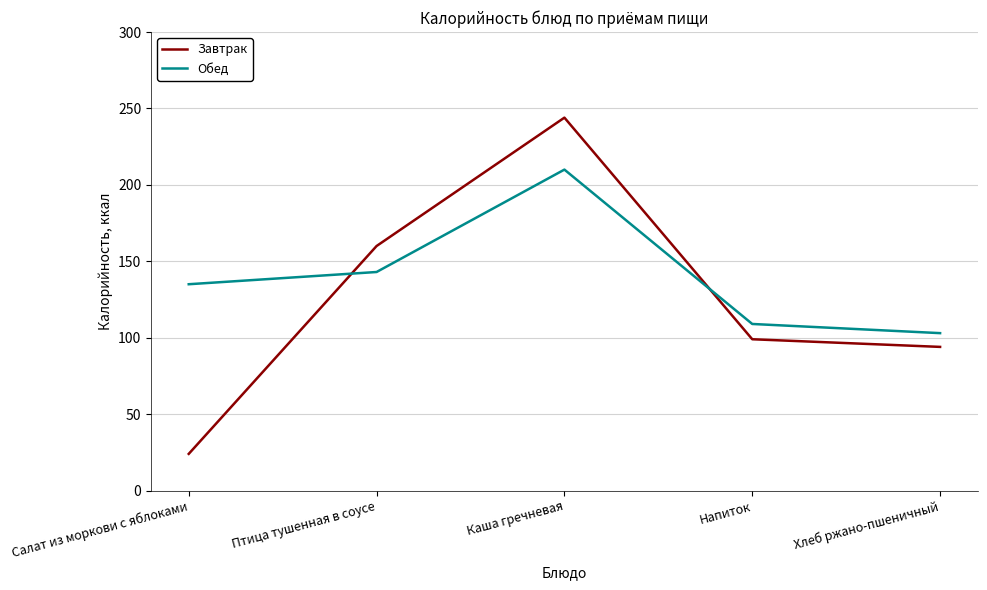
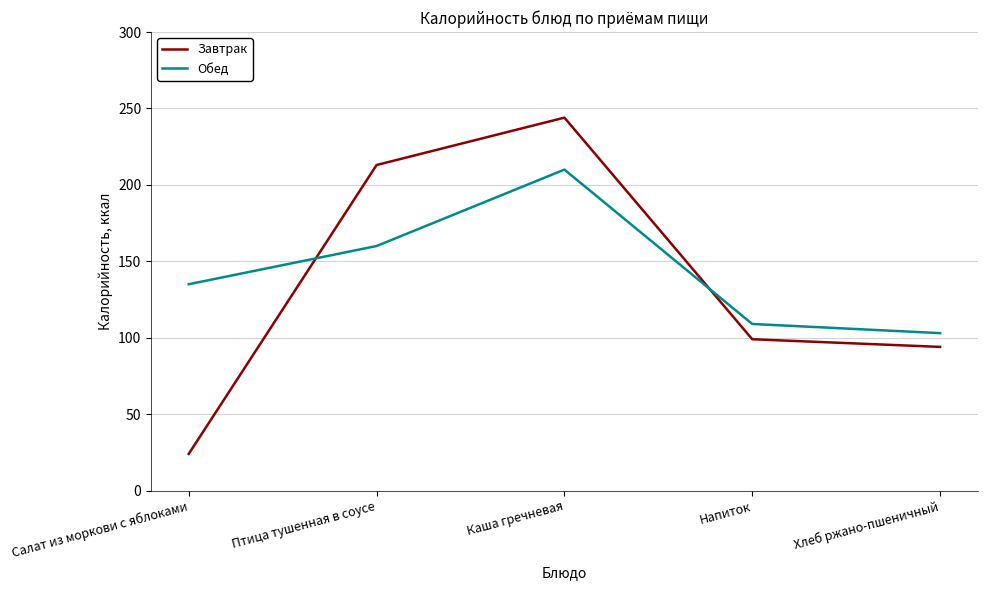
Завтрак, Птица тушенная в соусе: 160 -> 213
Обед, Птица тушенная в соусе: 143 -> 160
